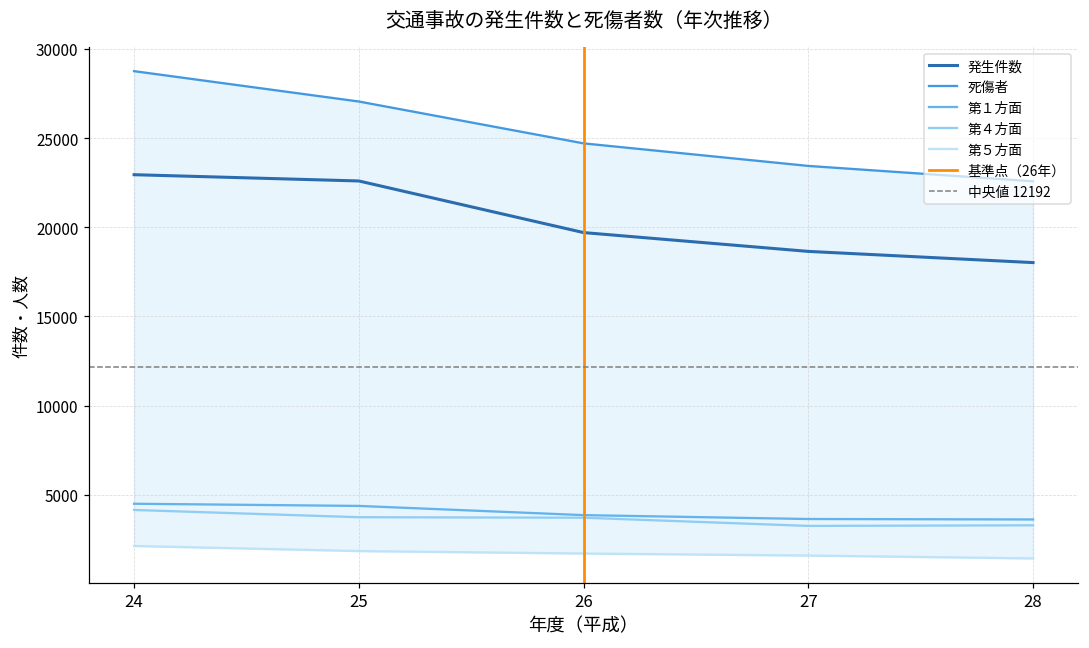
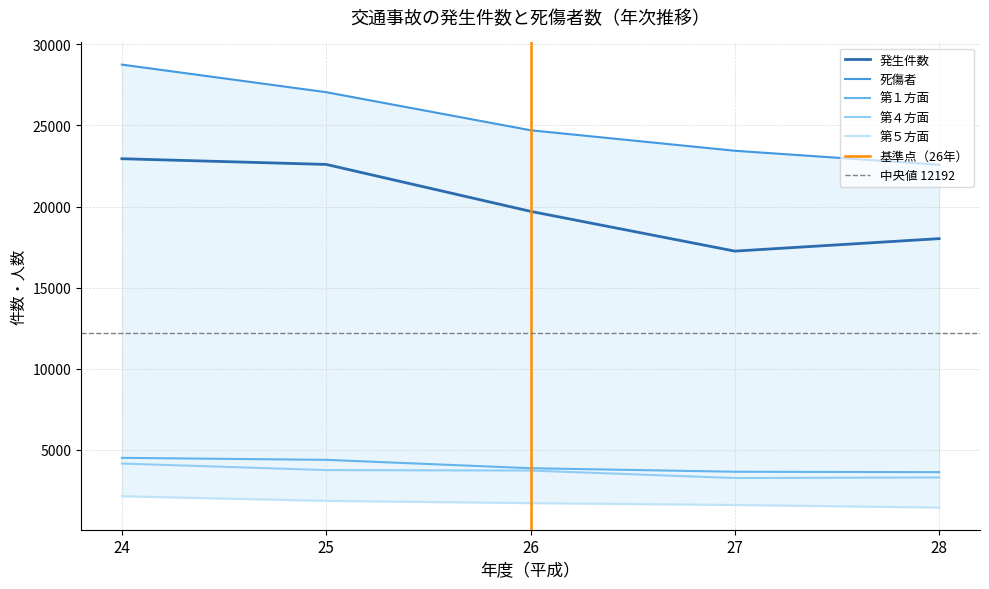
発生件数, 27: 18700 -> 17300
